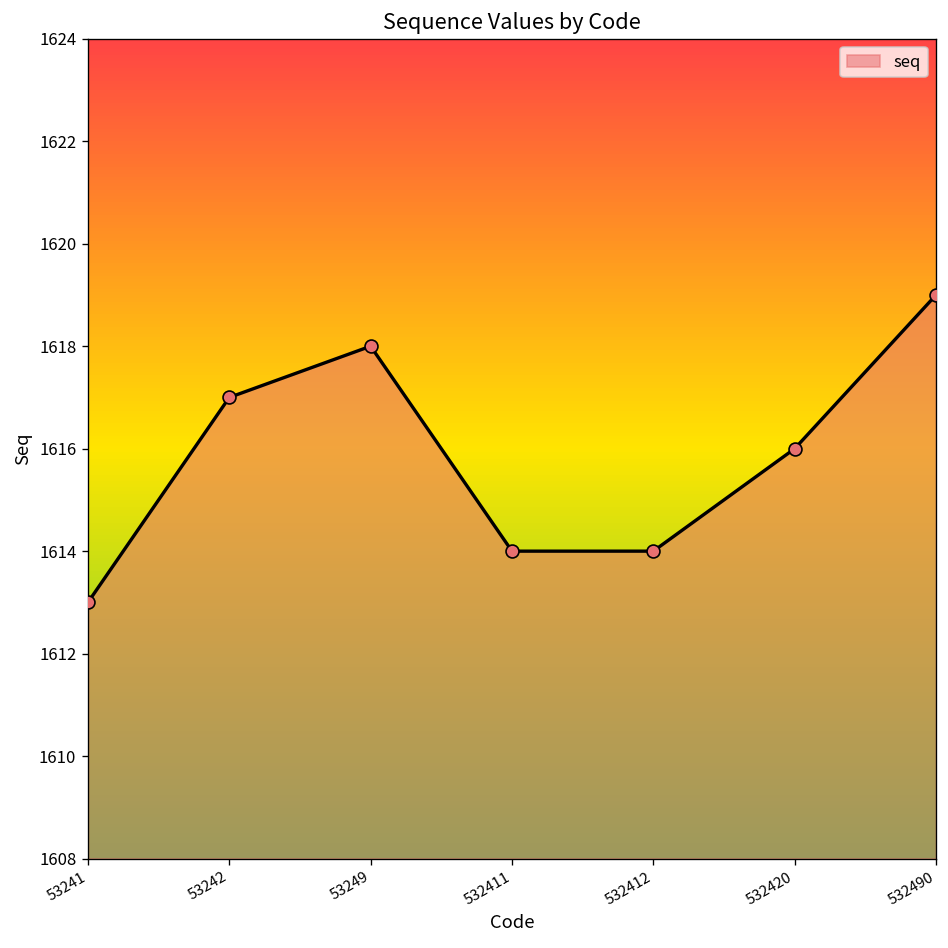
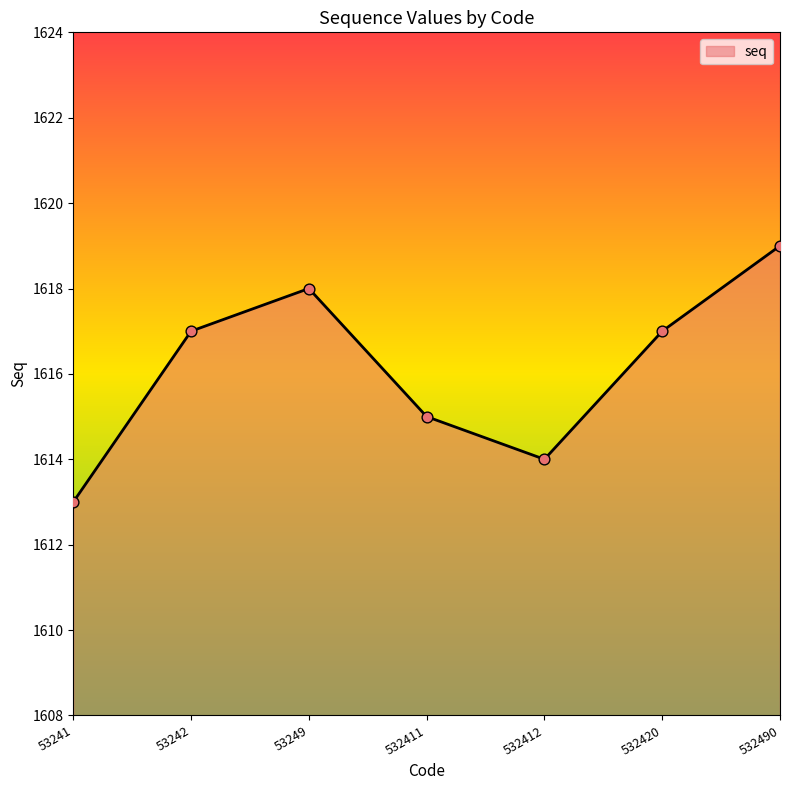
532411: 1614 -> 1615
532420: 1616 -> 1617
